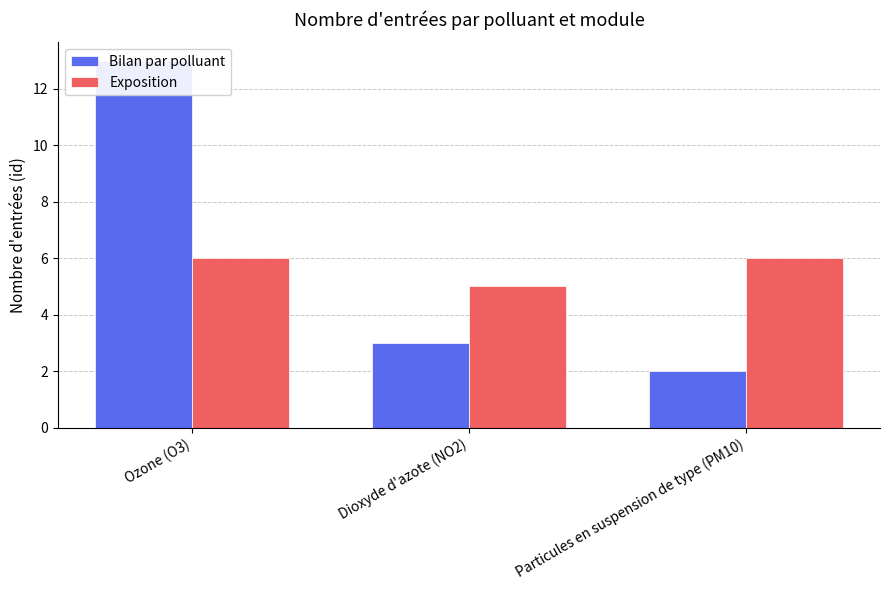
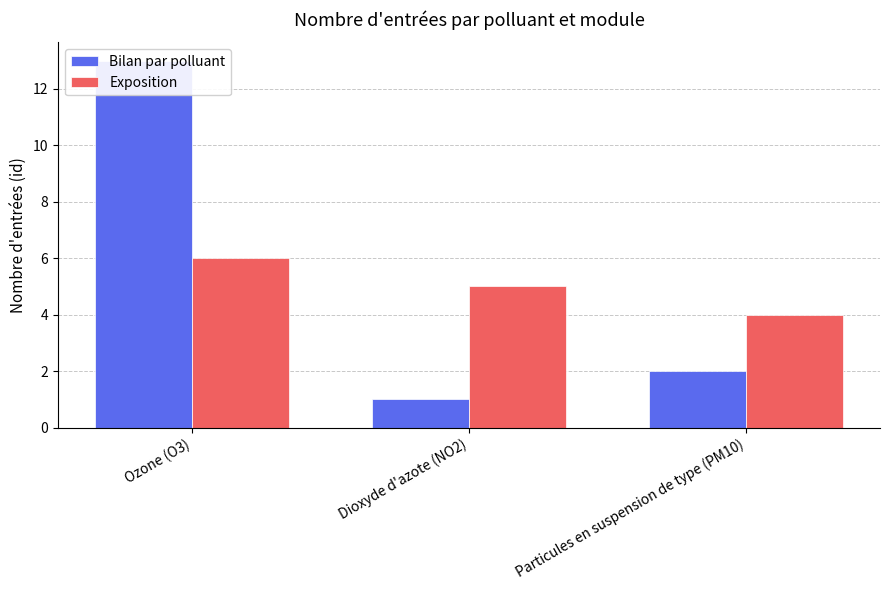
Bilan par polluant, Dioxyde d'azote (NO2): 3 -> 1
Exposition, Particules en suspension de type (PM10): 6 -> 4
